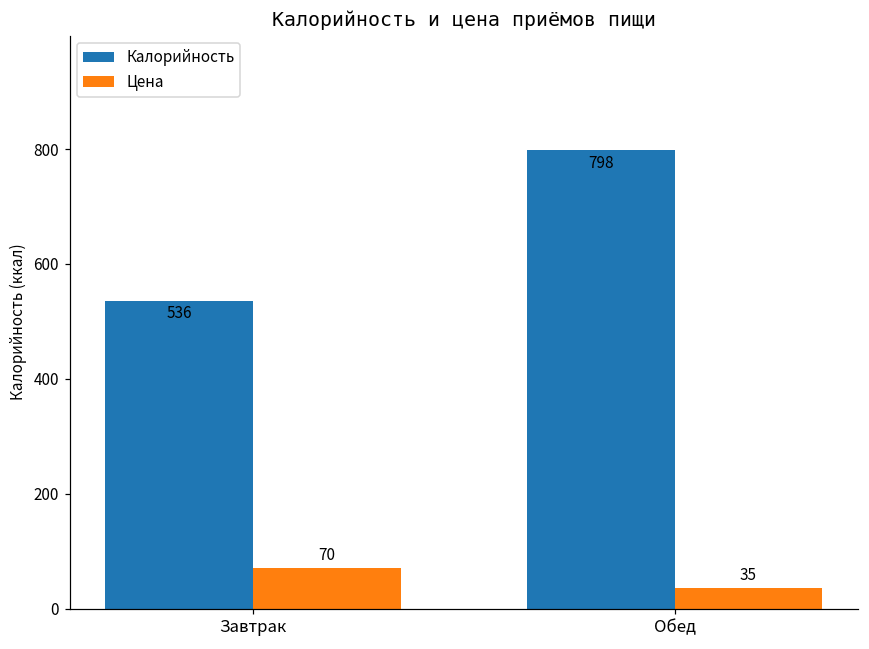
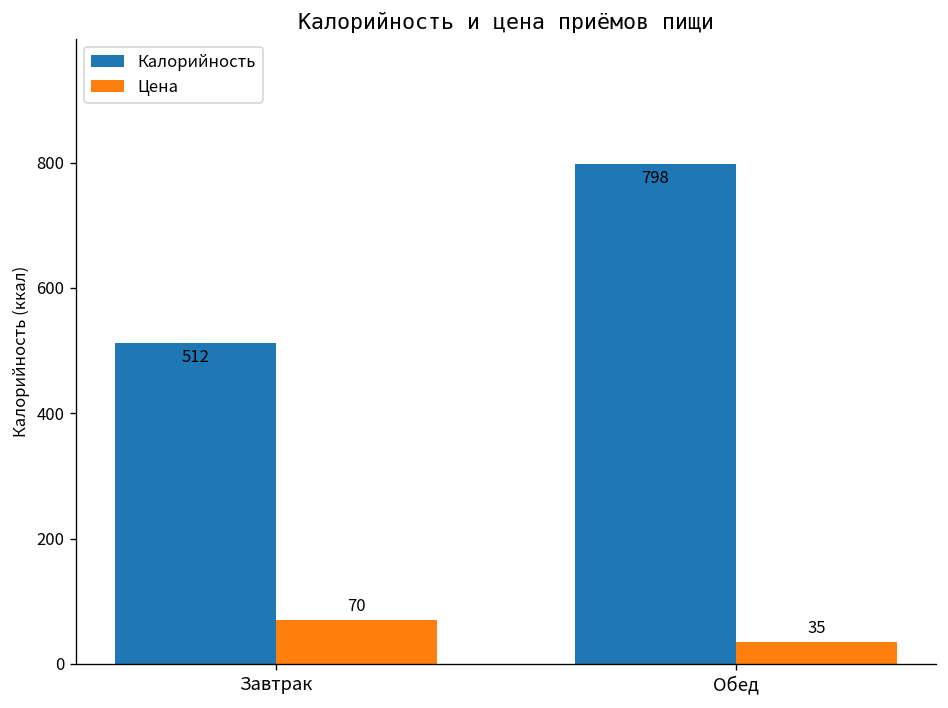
Калорийность, Завтрак: 536 -> 512
